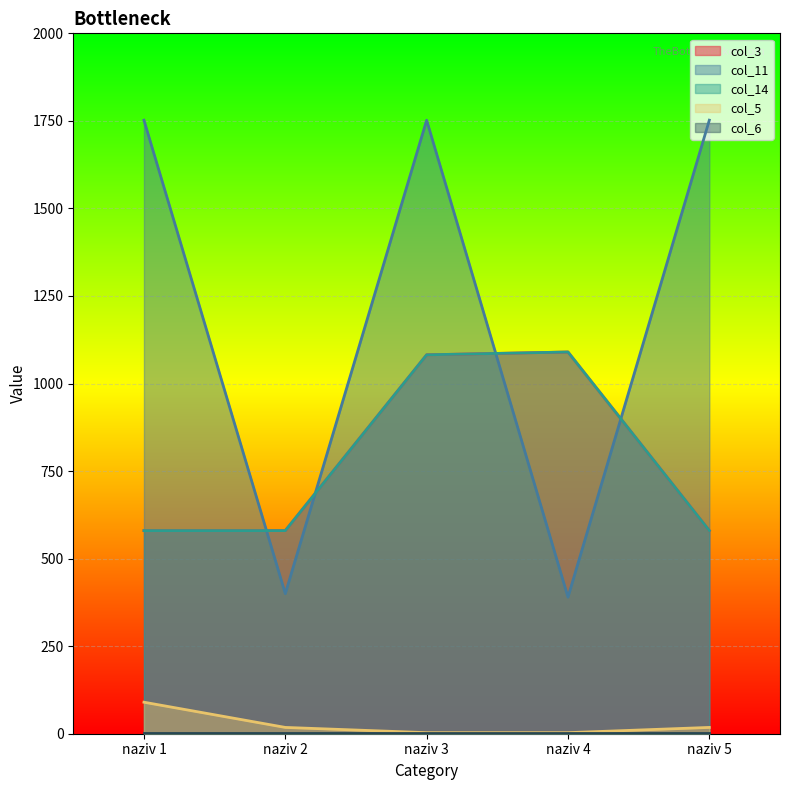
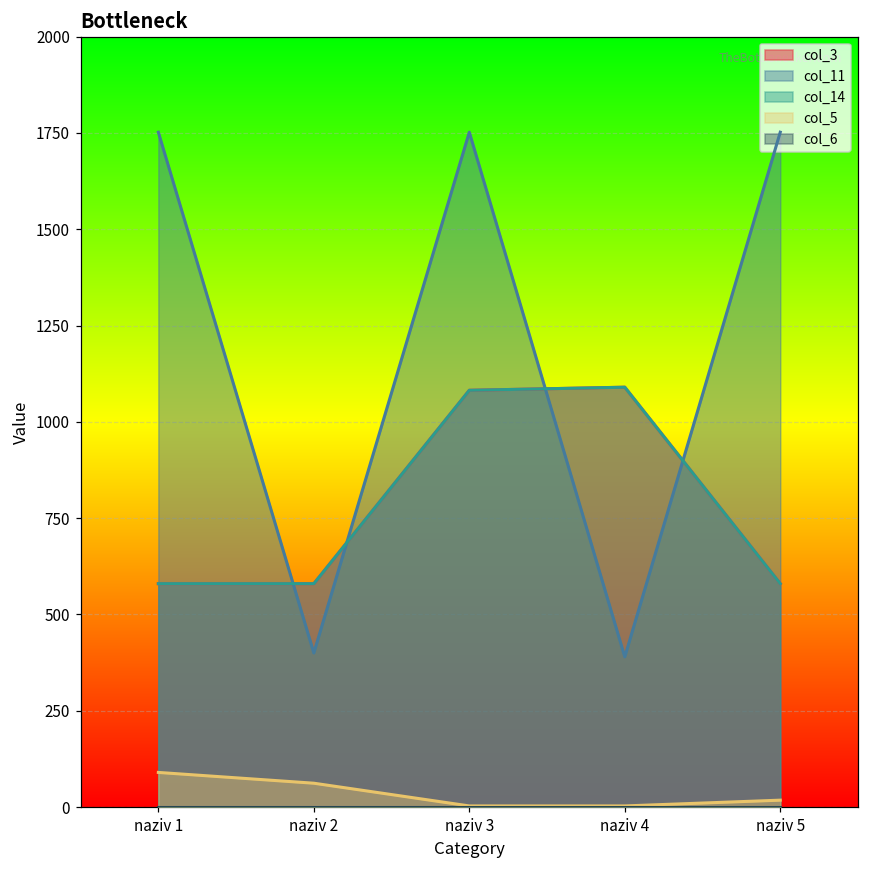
col_5, naziv 2: 20 -> 60
